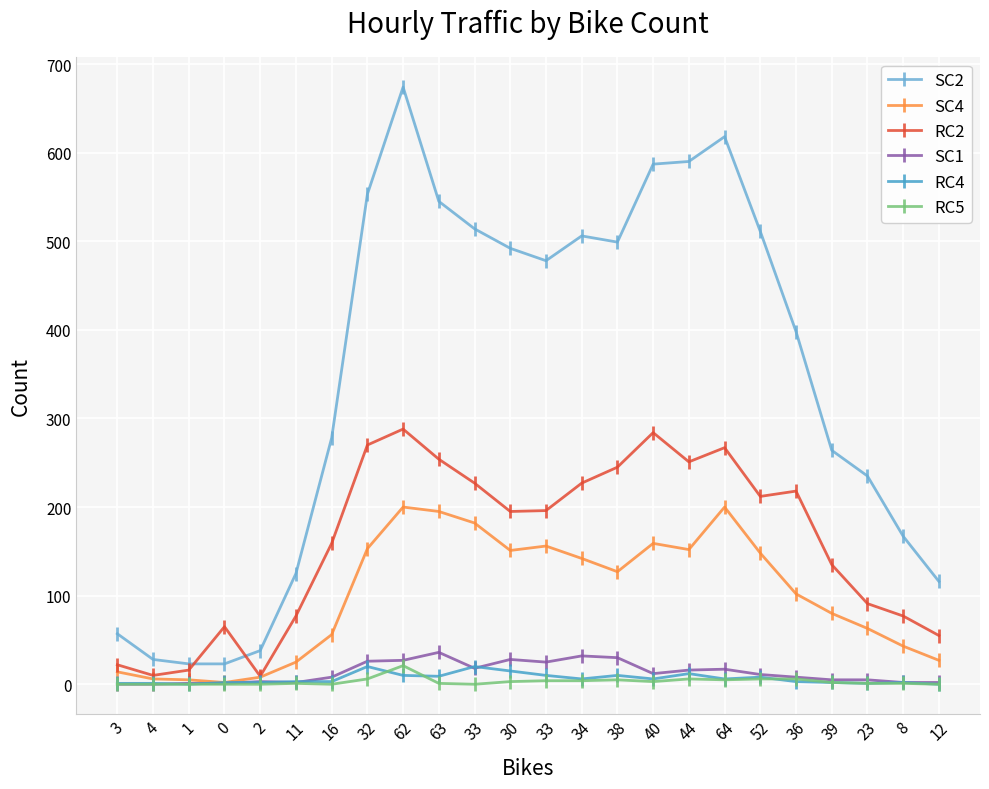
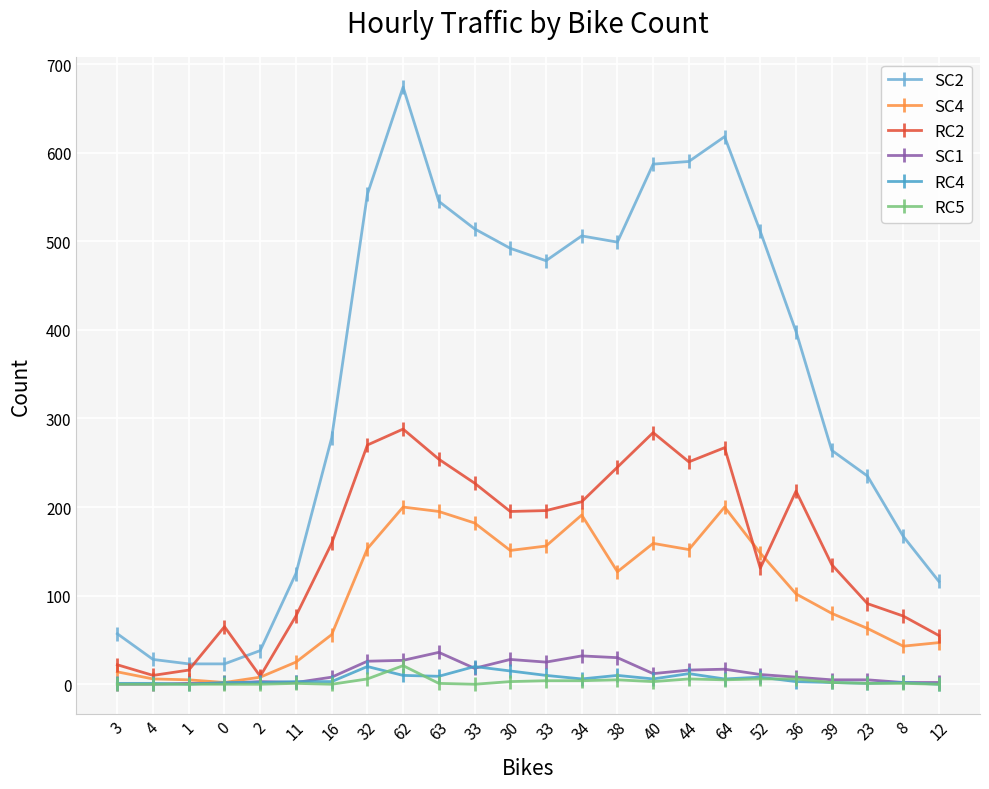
SC4, 34: 140 -> 190
RC2, 34: 230 -> 210
RC2, 52: 210 -> 130
SC4, 12: 30 -> 50
